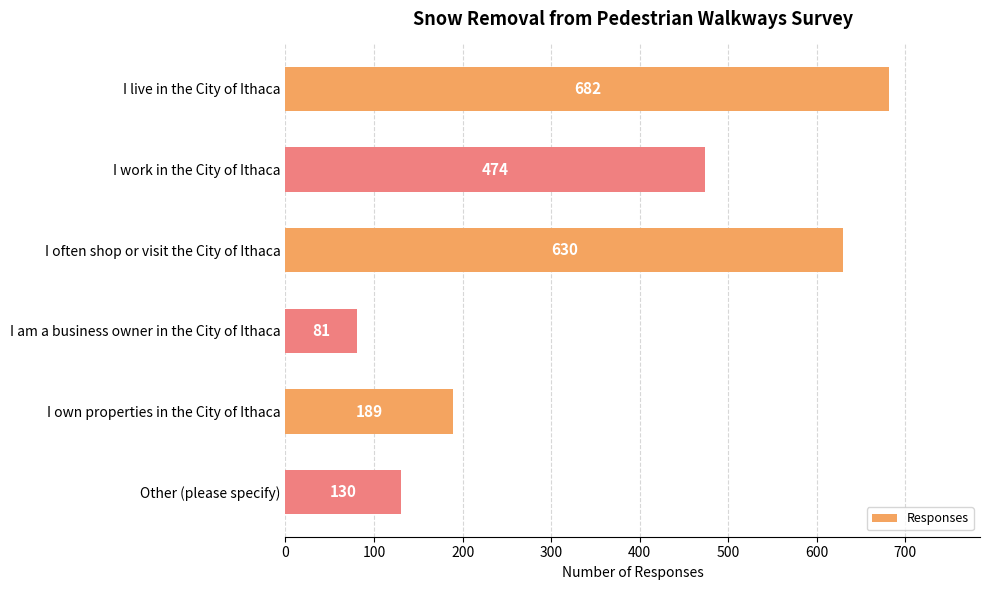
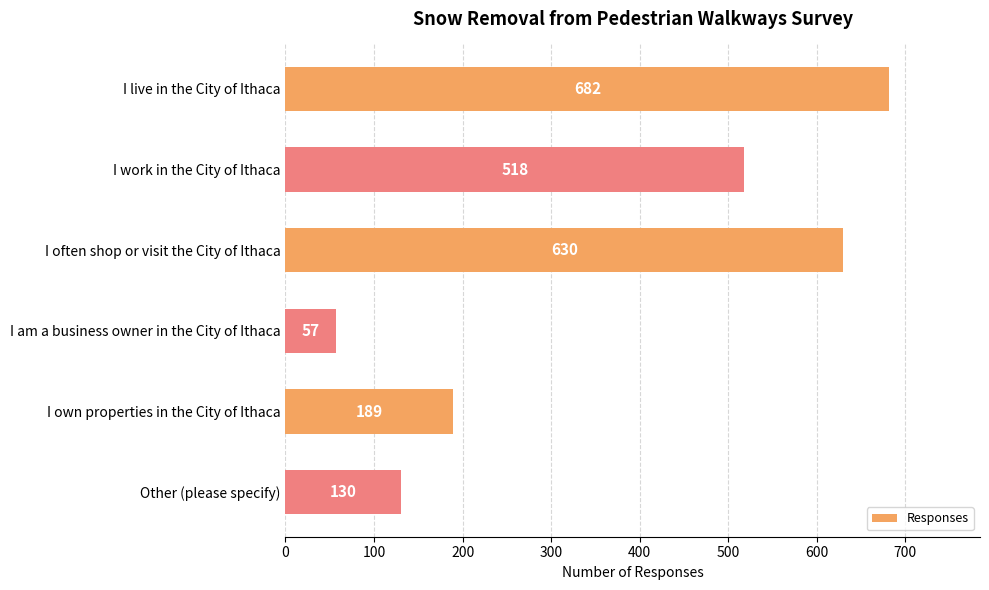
I work in the City of Ithaca: 474 -> 518
I am a business owner in the City of Ithaca: 81 -> 57
